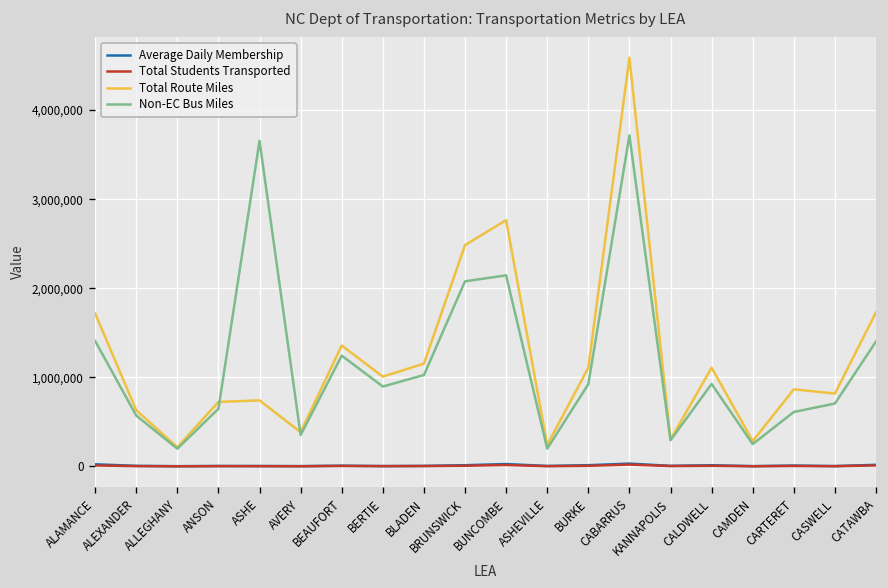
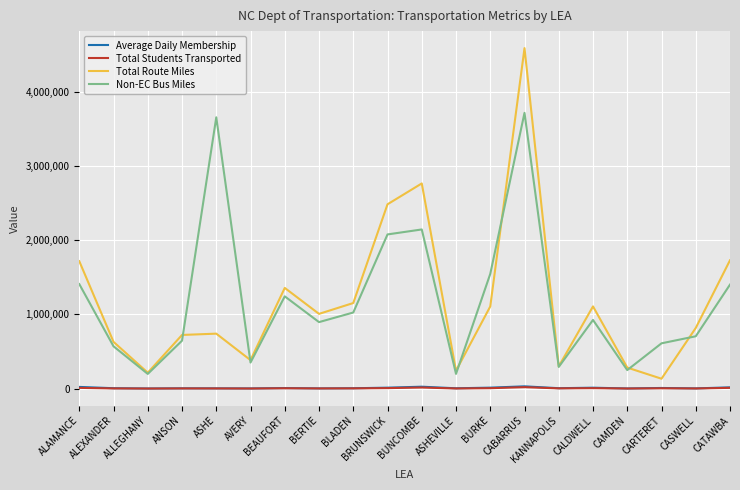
Non-EC Bus Miles, BURKE: 900,000 -> 1,500,000
Total Route Miles, CARTERET: 900,000 -> 100,000
